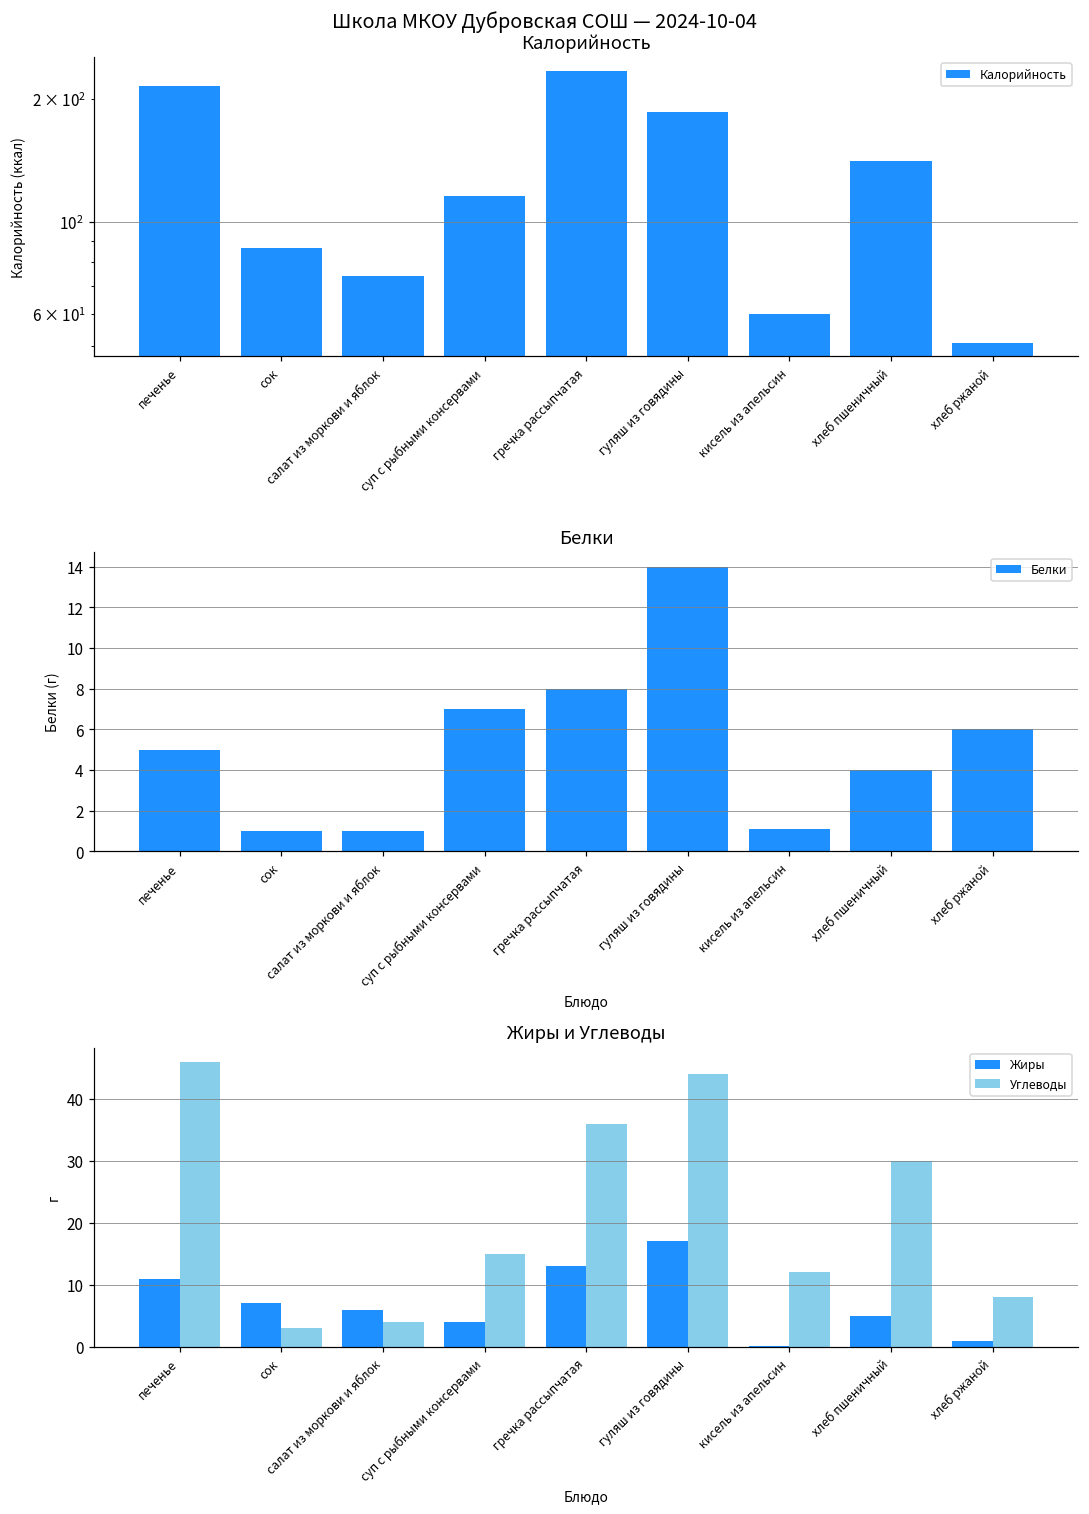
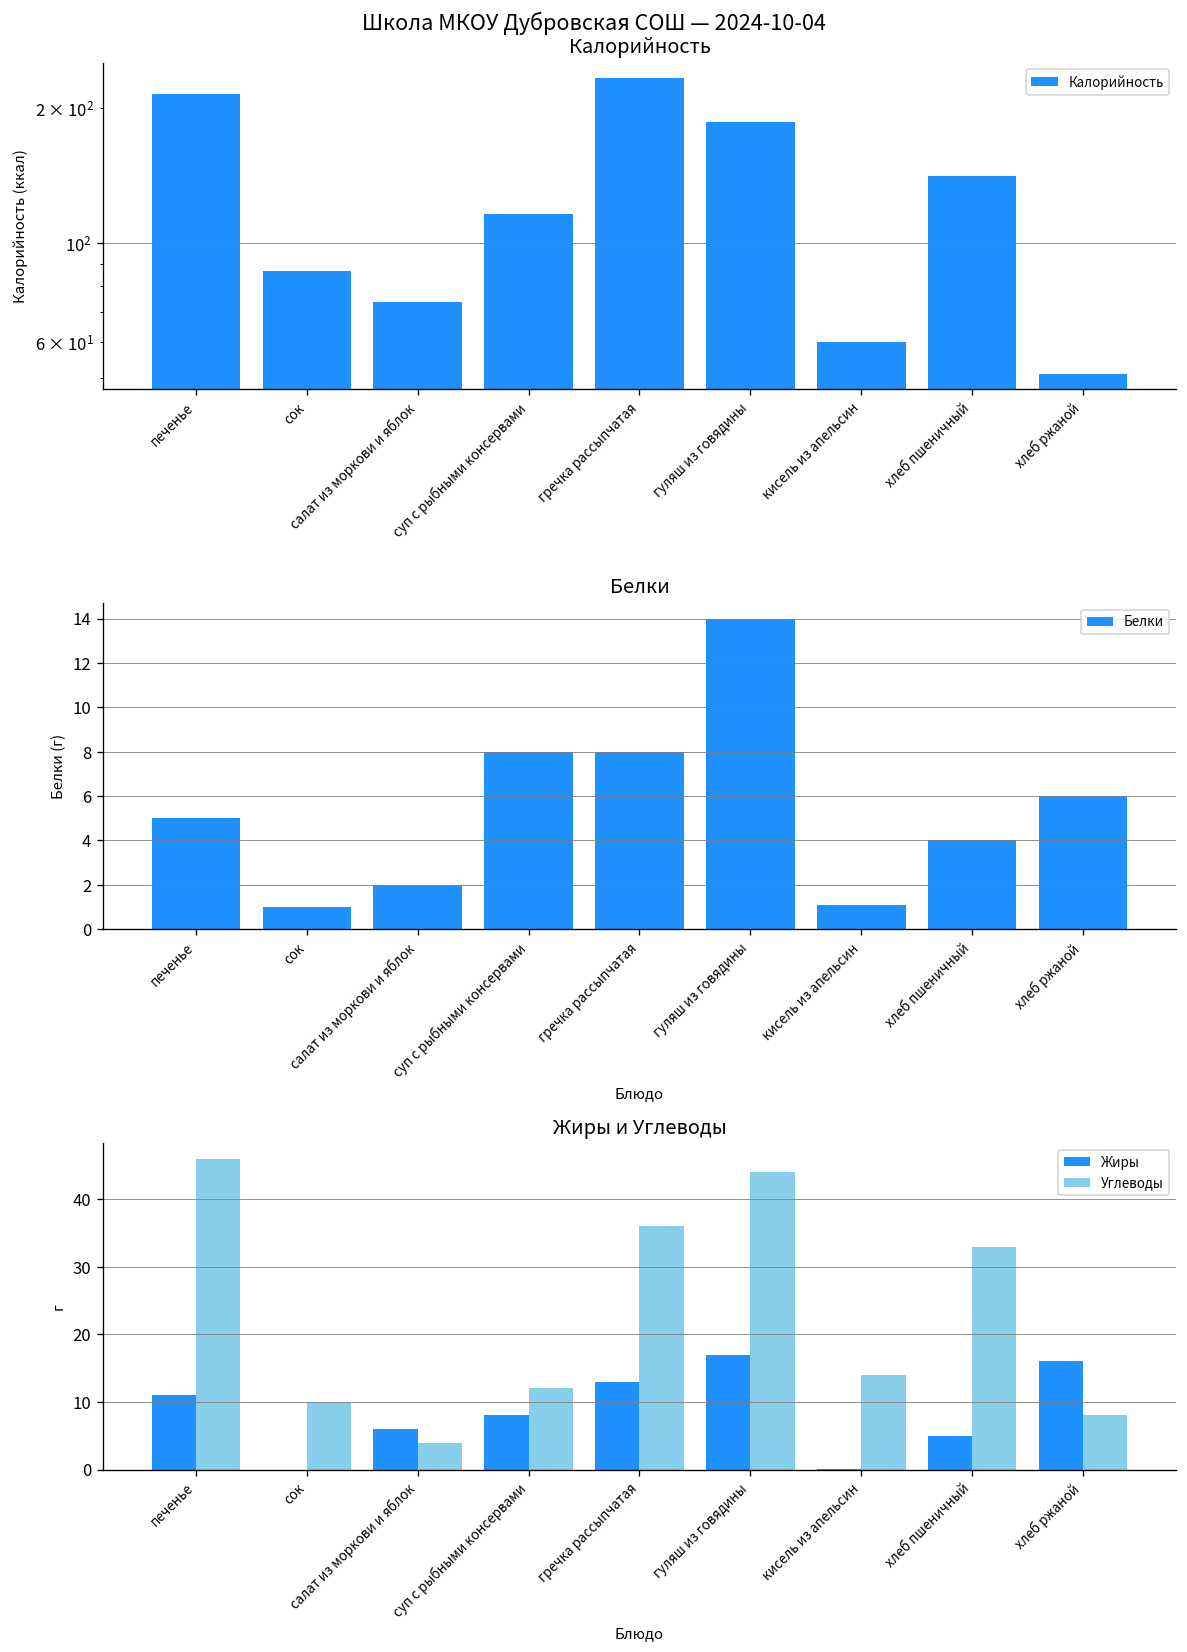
Белки, салат из моркови и яблок: 1 -> 2
Белки, суп с рыбными консервами: 7 -> 8
Жиры и Углеводы, Жиры, сок: 7 -> 0
Жиры и Углеводы, Углеводы, сок: 3 -> 10
Жиры и Углеводы, Жиры, суп с рыбными консервами: 4 -> 8
Жиры и Углеводы, Углеводы, суп с рыбными консервами: 15 -> 12
Жиры и Углеводы, Углеводы, кисель из апельсин: 12 -> 14
Жиры и Углеводы, Углеводы, хлеб пшеничный: 30 -> 33
Жиры и Углеводы, Жиры, хлеб ржаной: 1 -> 16
